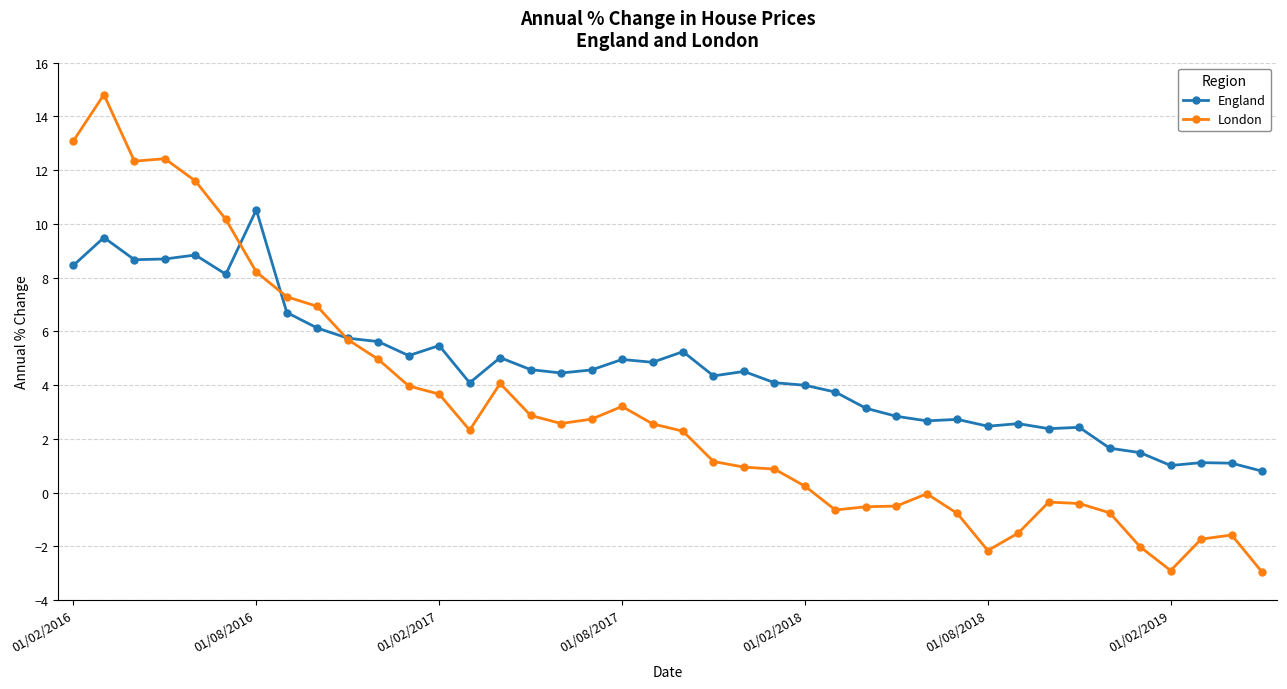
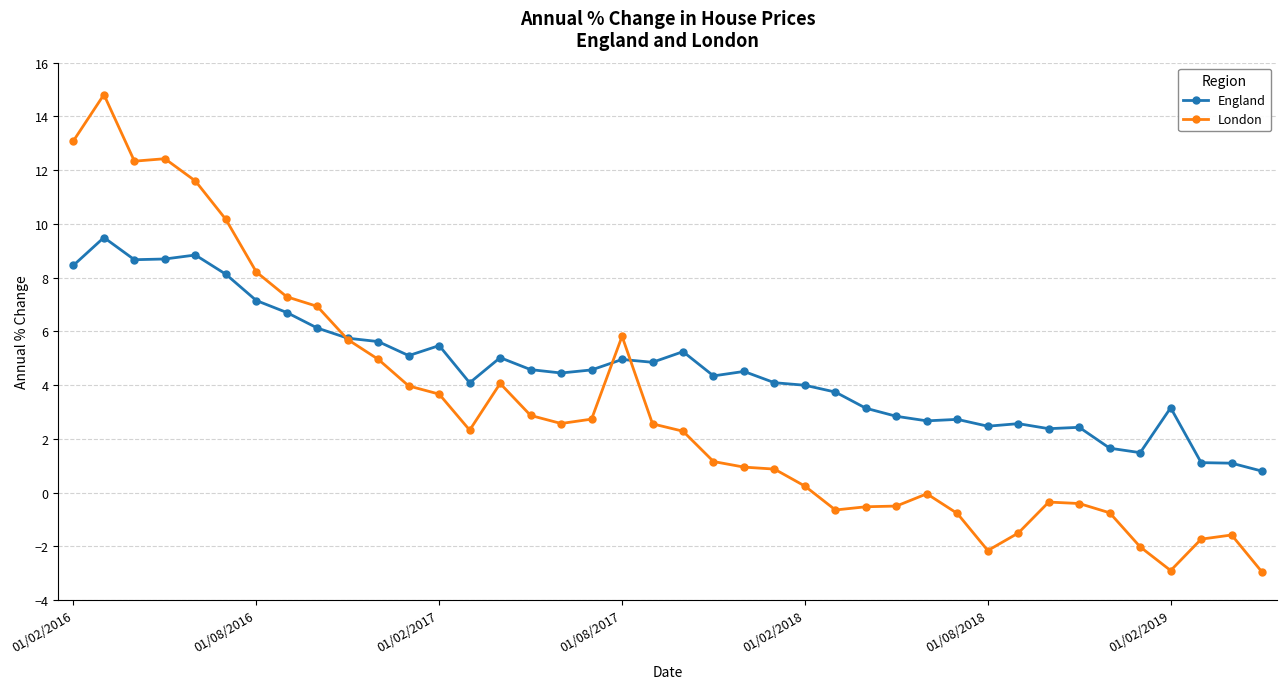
England, 01/08/2016: 10.5 -> 7.1
London, 01/08/2017: 3.2 -> 5.8
England, 01/02/2019: 1.0 -> 3.2
